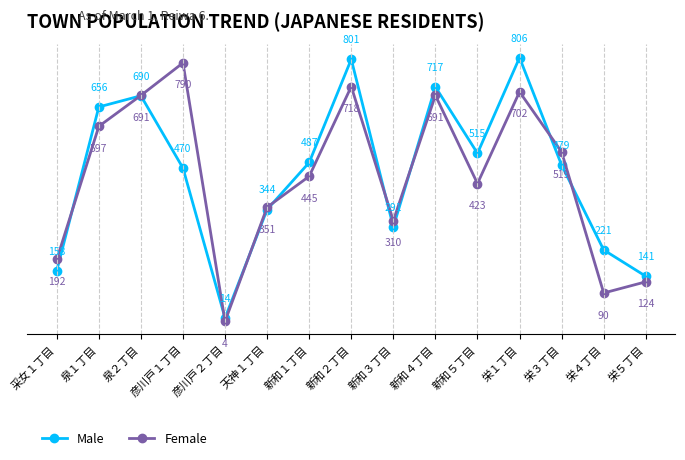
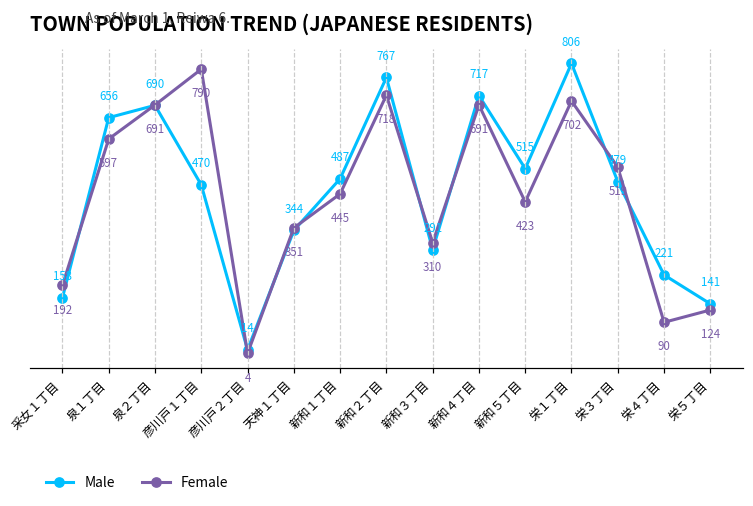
Male, 新和２丁目: 801 -> 767
